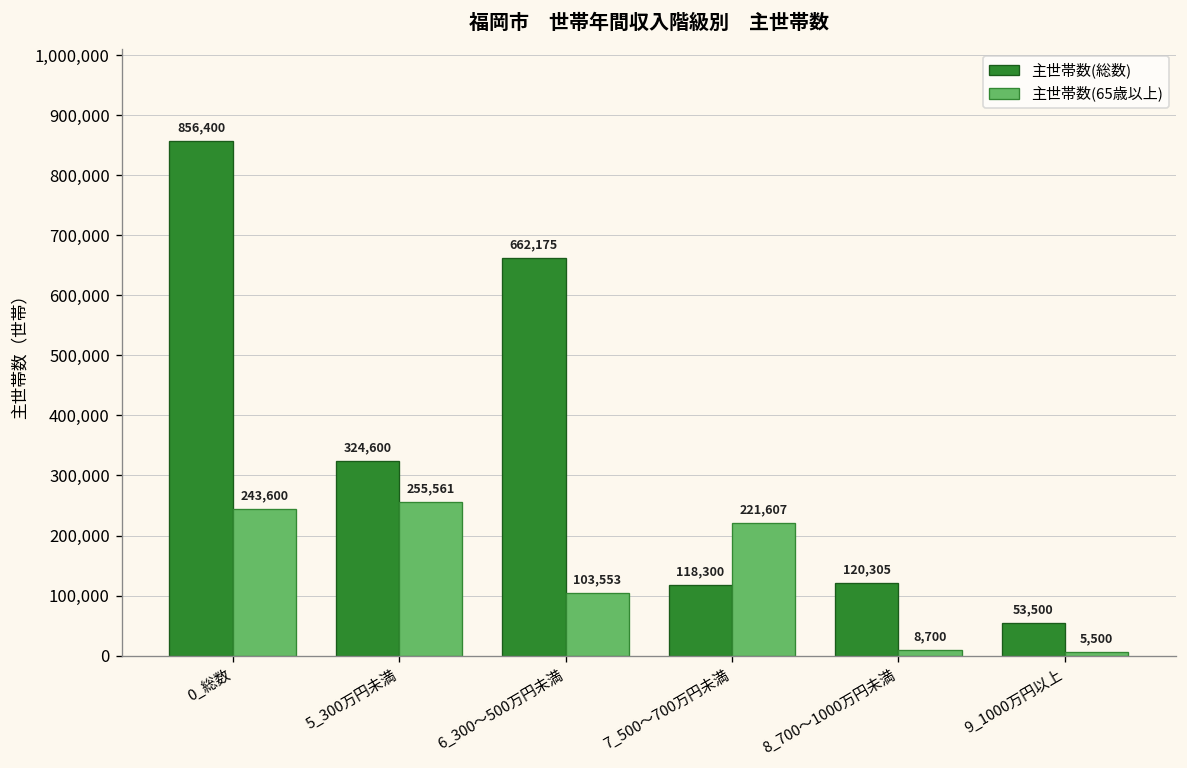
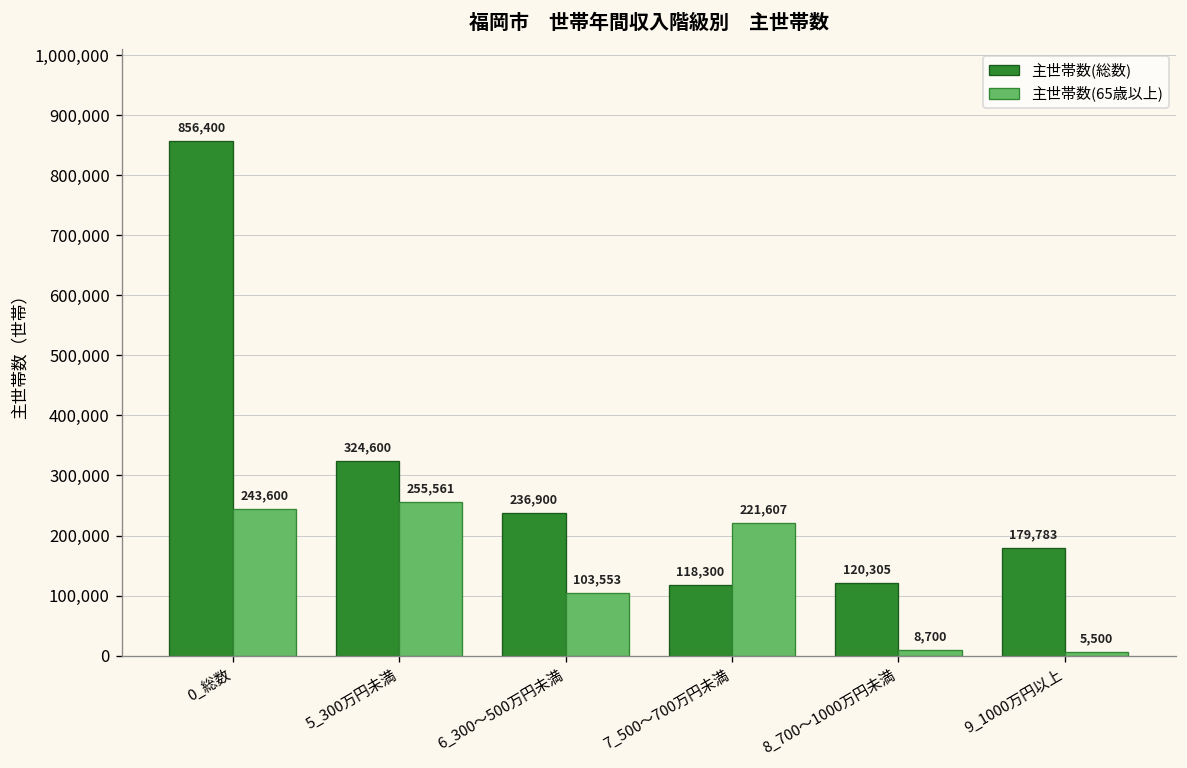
主世帯数(総数), 6_300～500万円未満: 662,175 -> 236,900
主世帯数(総数), 9_1000万円以上: 53,500 -> 179,783
